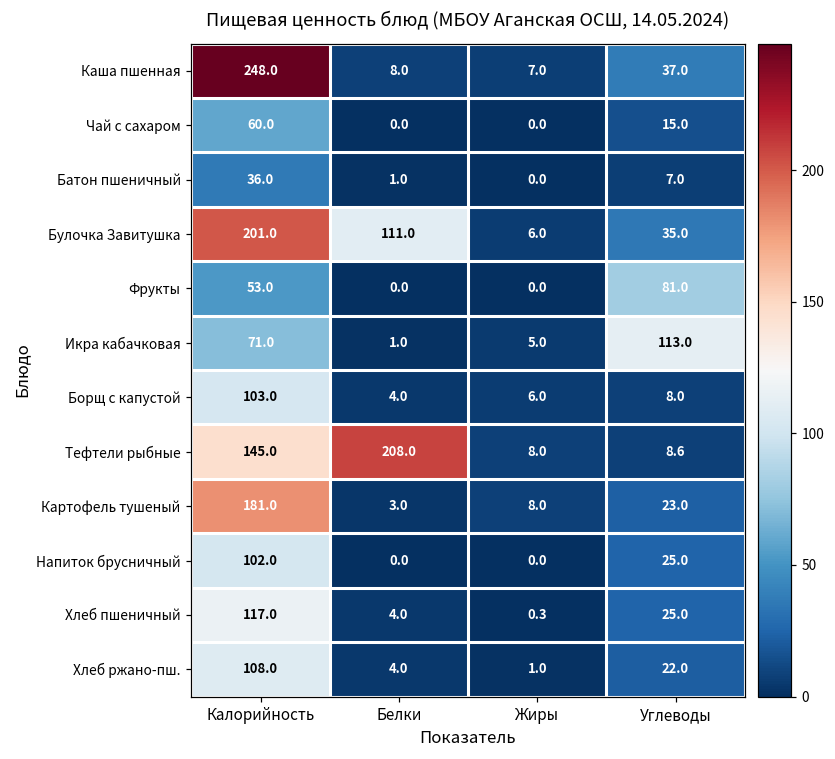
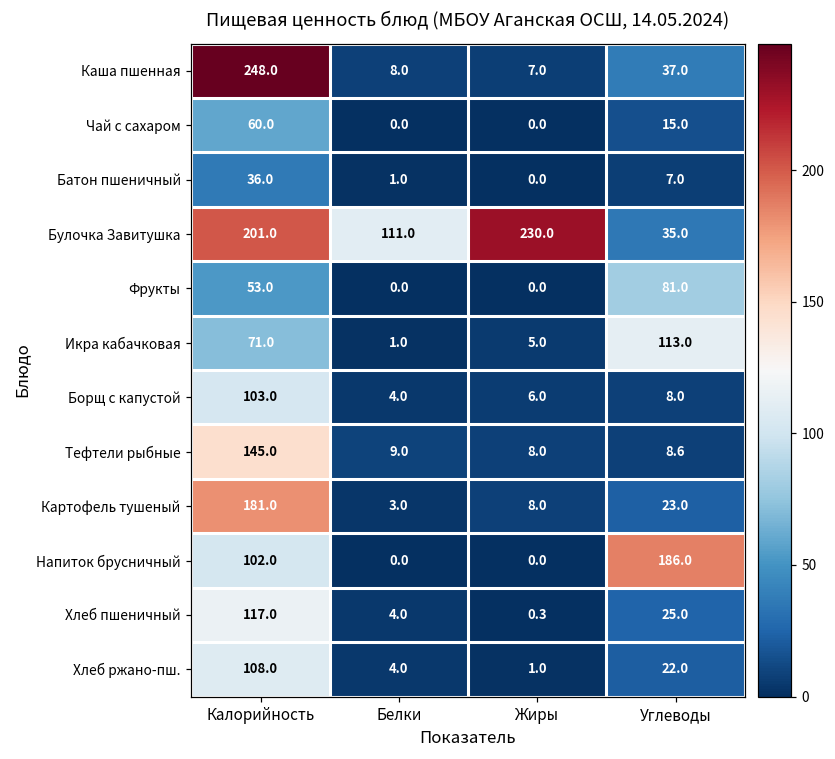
Булочка Завитушка, Жиры: 6.0 -> 230.0
Тефтели рыбные, Белки: 208.0 -> 9.0
Напиток брусничный, Углеводы: 25.0 -> 186.0
